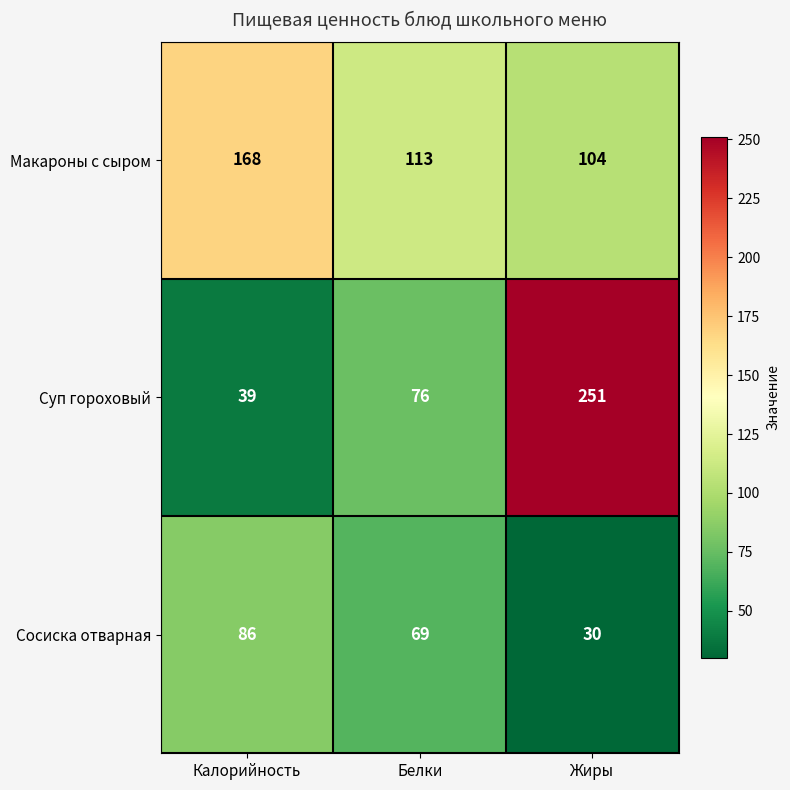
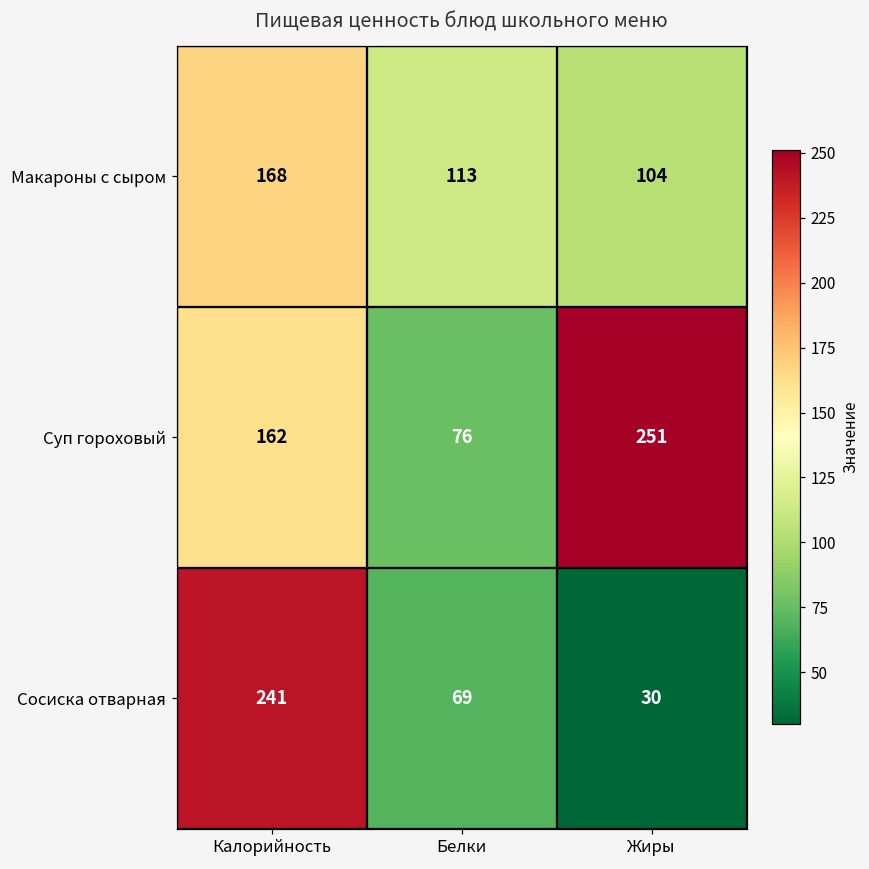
Суп гороховый, Калорийность: 39 -> 162
Сосиска отварная, Калорийность: 86 -> 241
